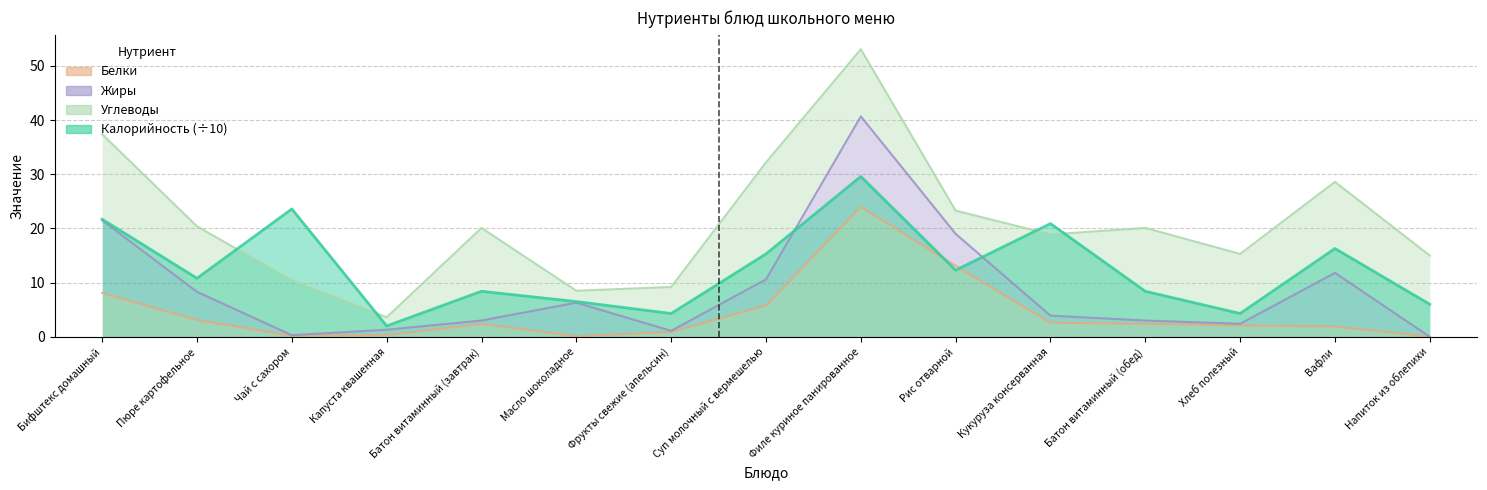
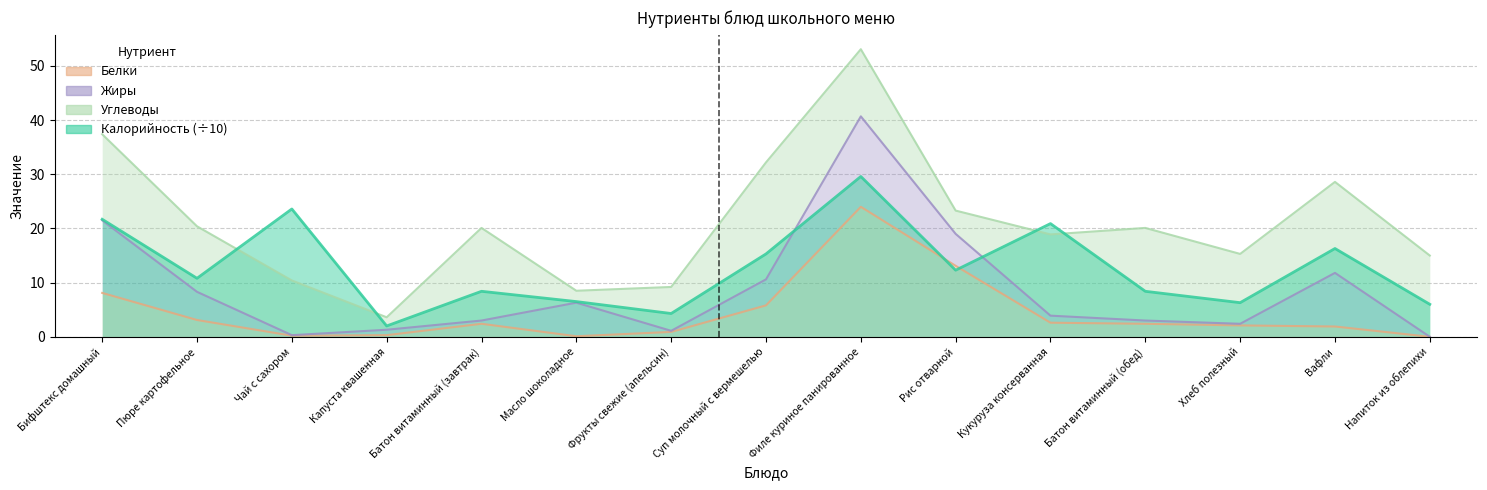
Калорийность (÷10), Хлеб полезный: 4 -> 6
